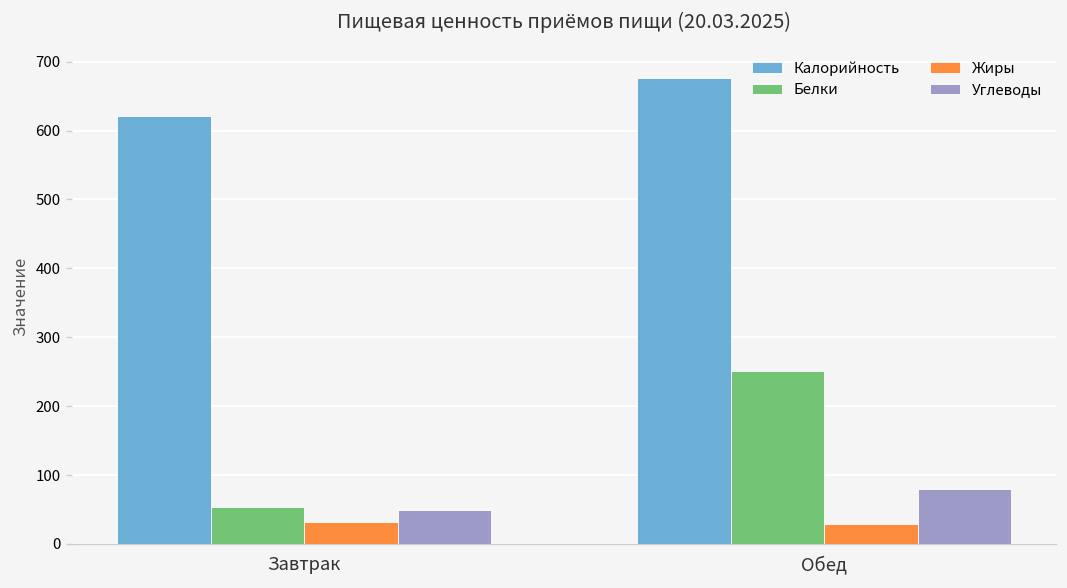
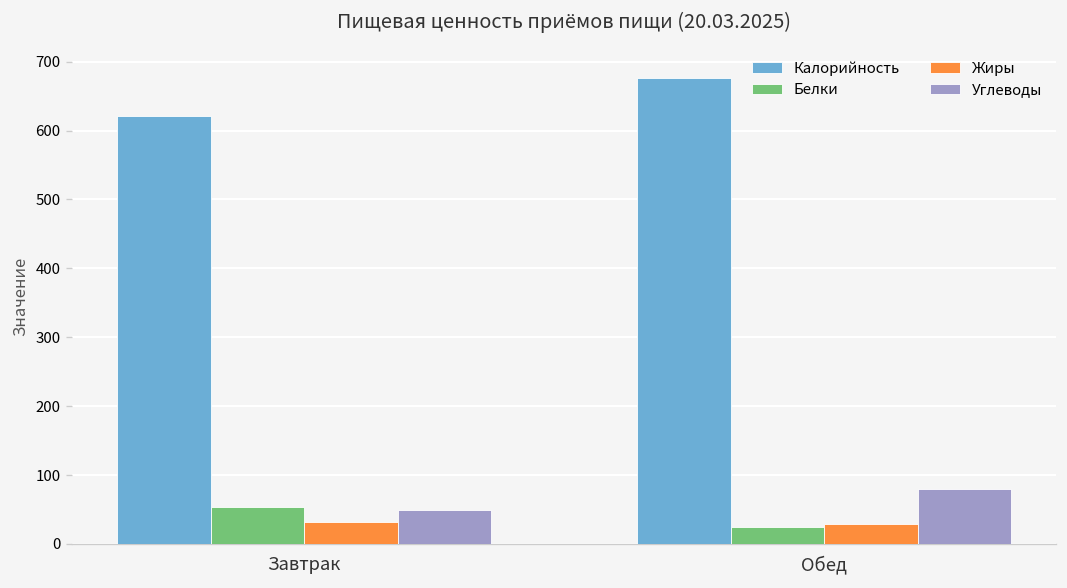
Белки, Обед: 250 -> 20
